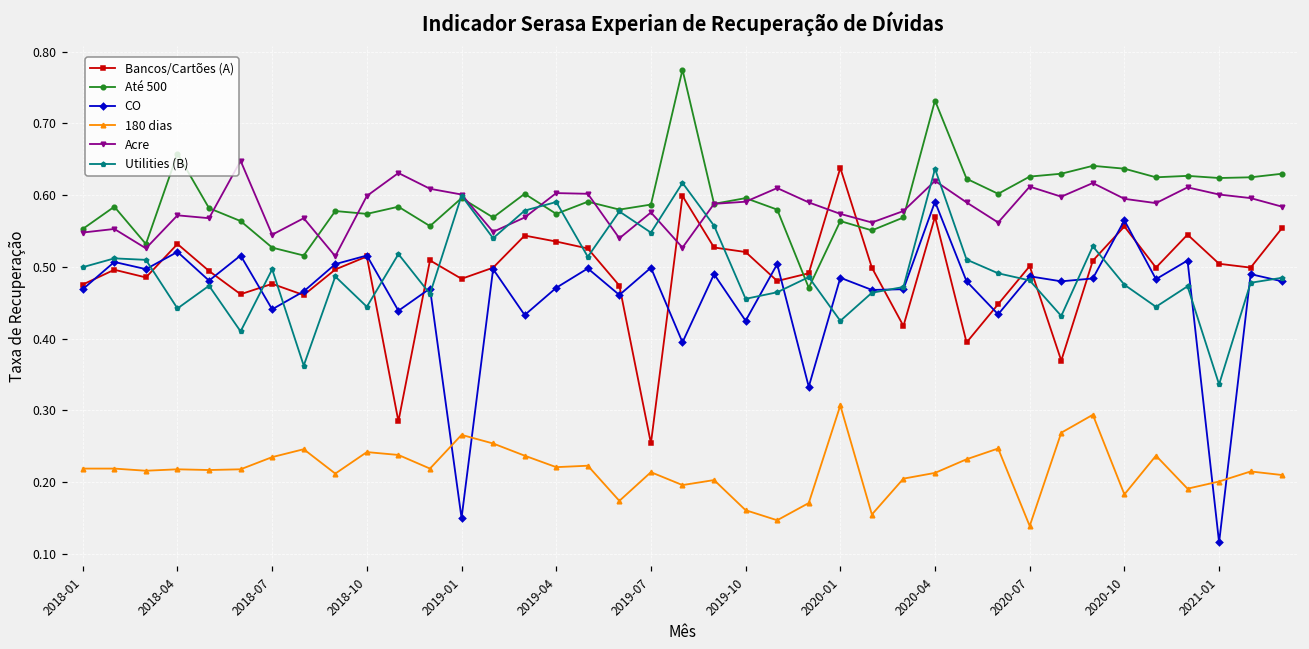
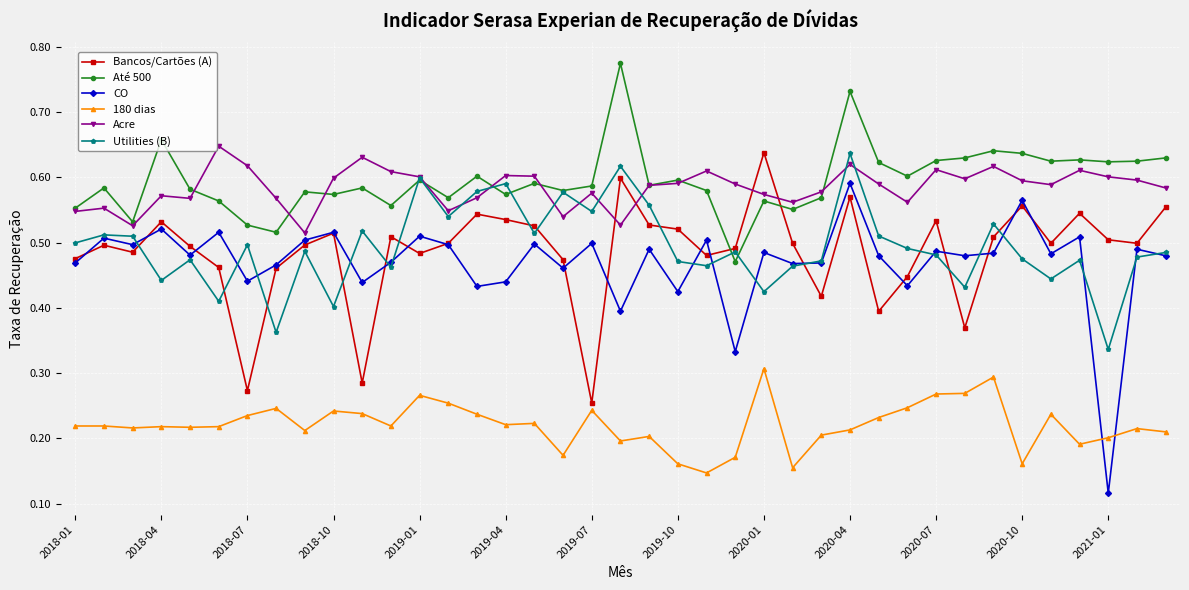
Bancos/Cartões (A), 2018-07: 0.48 -> 0.27
Acre, 2018-07: 0.55 -> 0.62
Utilities (B), 2018-10: 0.44 -> 0.40
CO, 2019-01: 0.15 -> 0.51
CO, 2019-04: 0.47 -> 0.44
180 dias, 2019-07: 0.21 -> 0.24
Utilities (B), 2019-10: 0.46 -> 0.47
Bancos/Cartões (A), 2020-07: 0.50 -> 0.53
180 dias, 2020-07: 0.14 -> 0.27
180 dias, 2020-10: 0.18 -> 0.16
